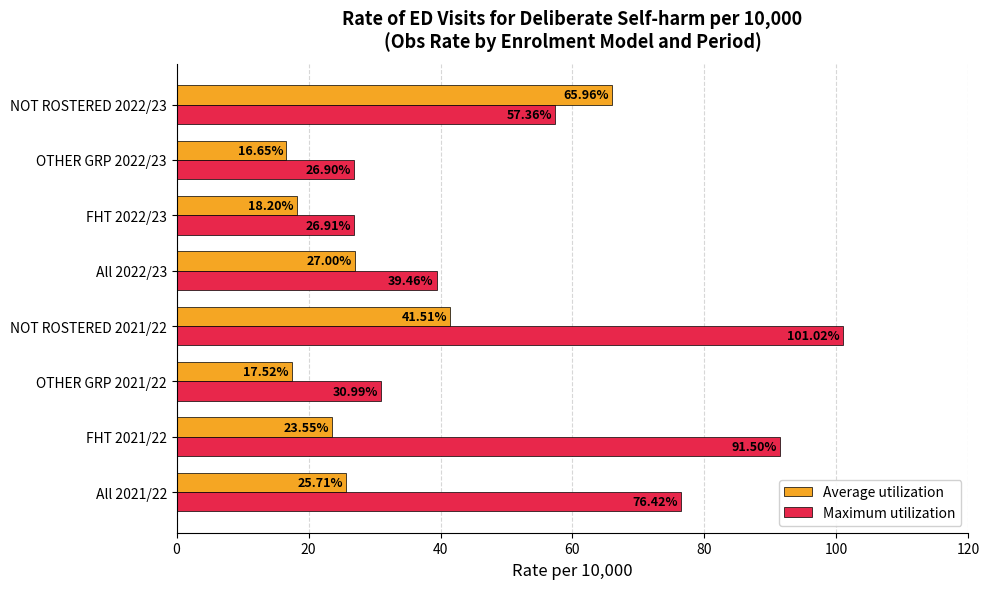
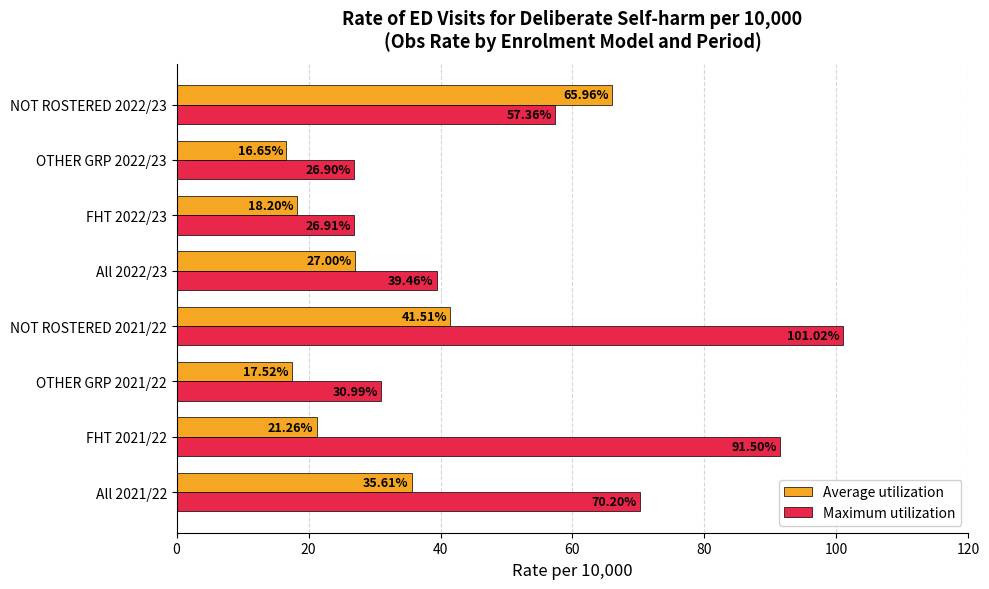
Average utilization, FHT 2021/22: 23.55% -> 21.26%
Average utilization, All 2021/22: 25.71% -> 35.61%
Maximum utilization, All 2021/22: 76.42% -> 70.20%
